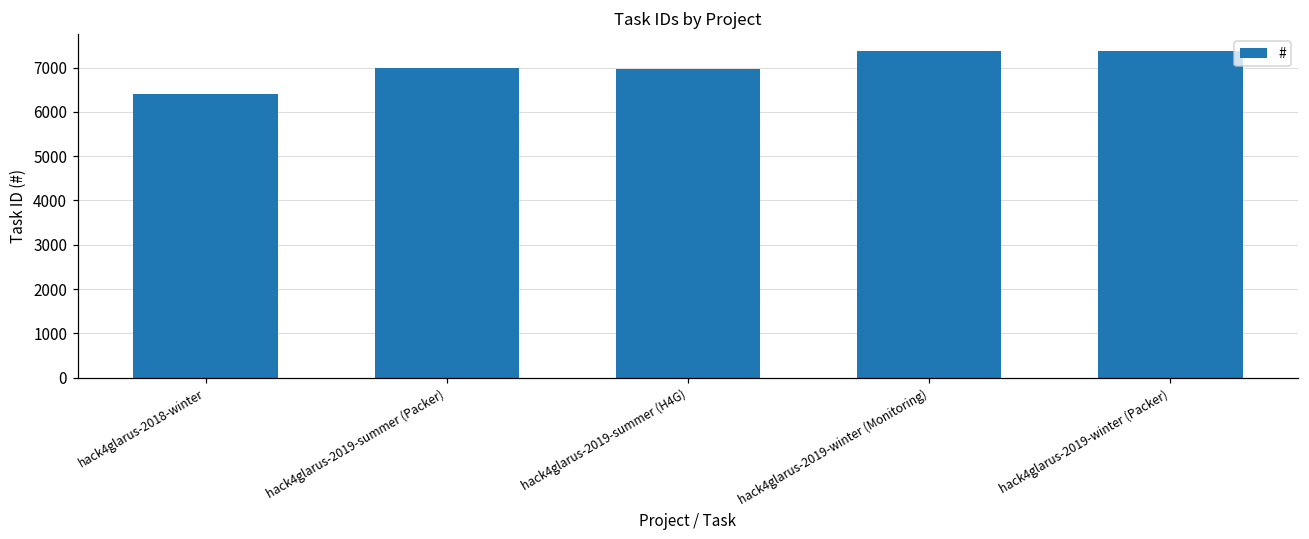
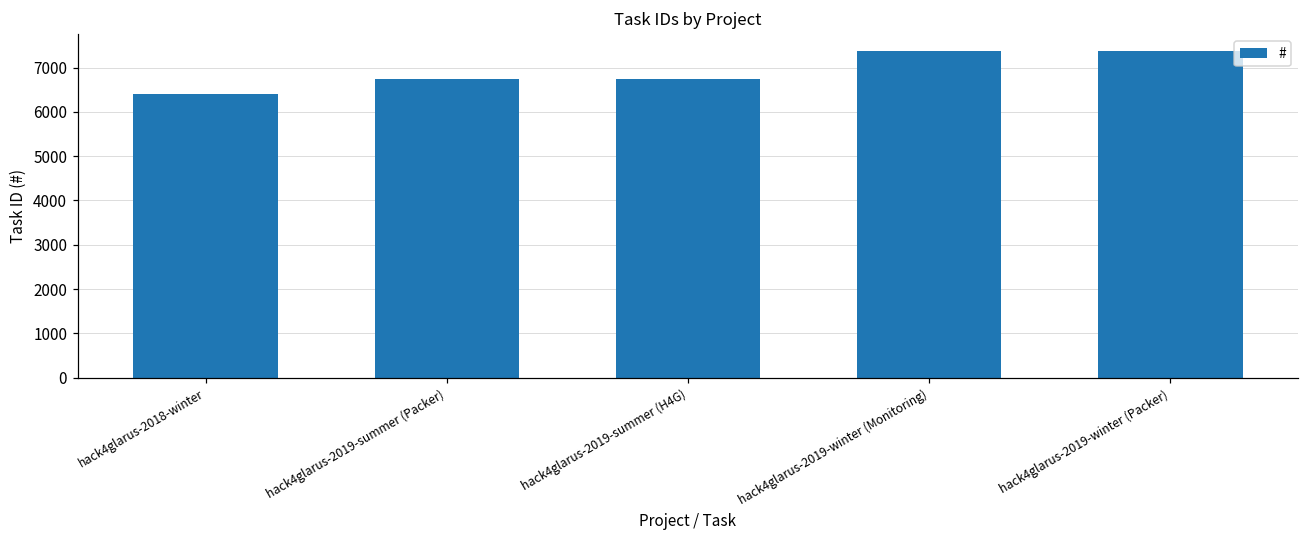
hack4glarus-2019-summer (Packer): 7000 -> 6700
hack4glarus-2019-summer (H4G): 7000 -> 6700
